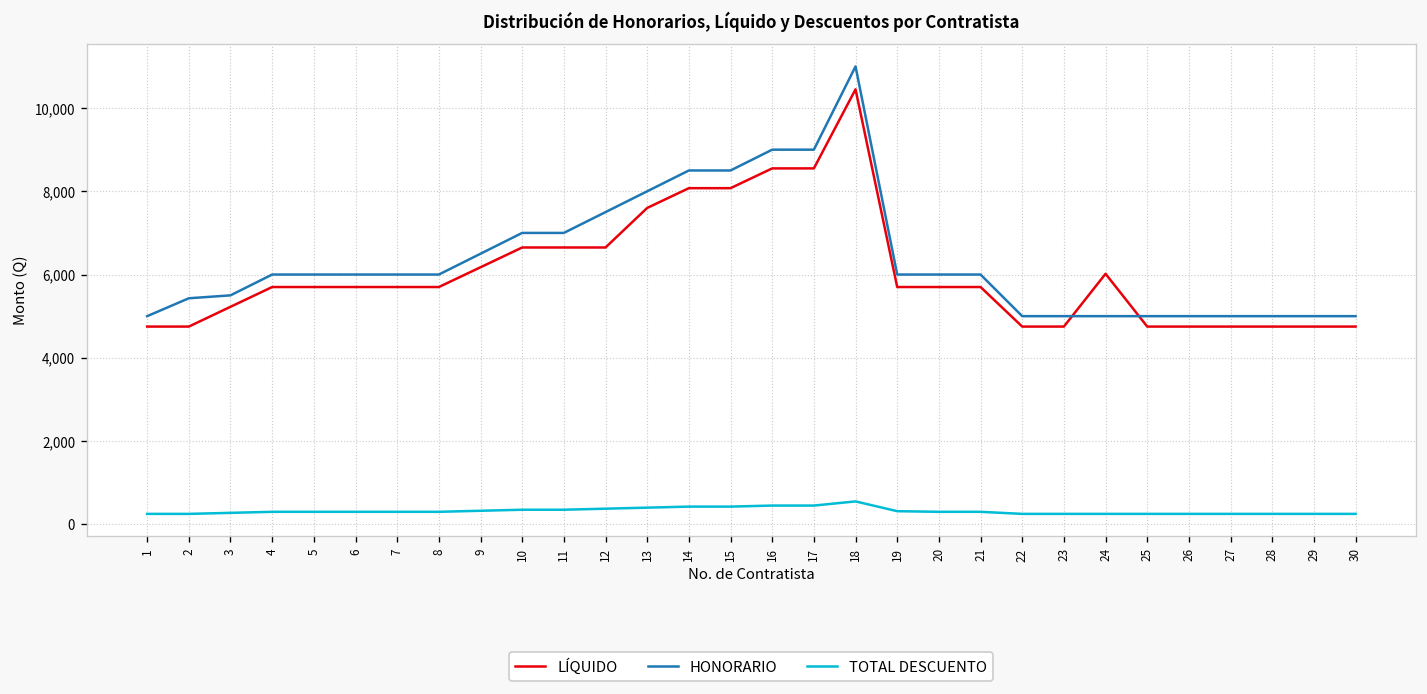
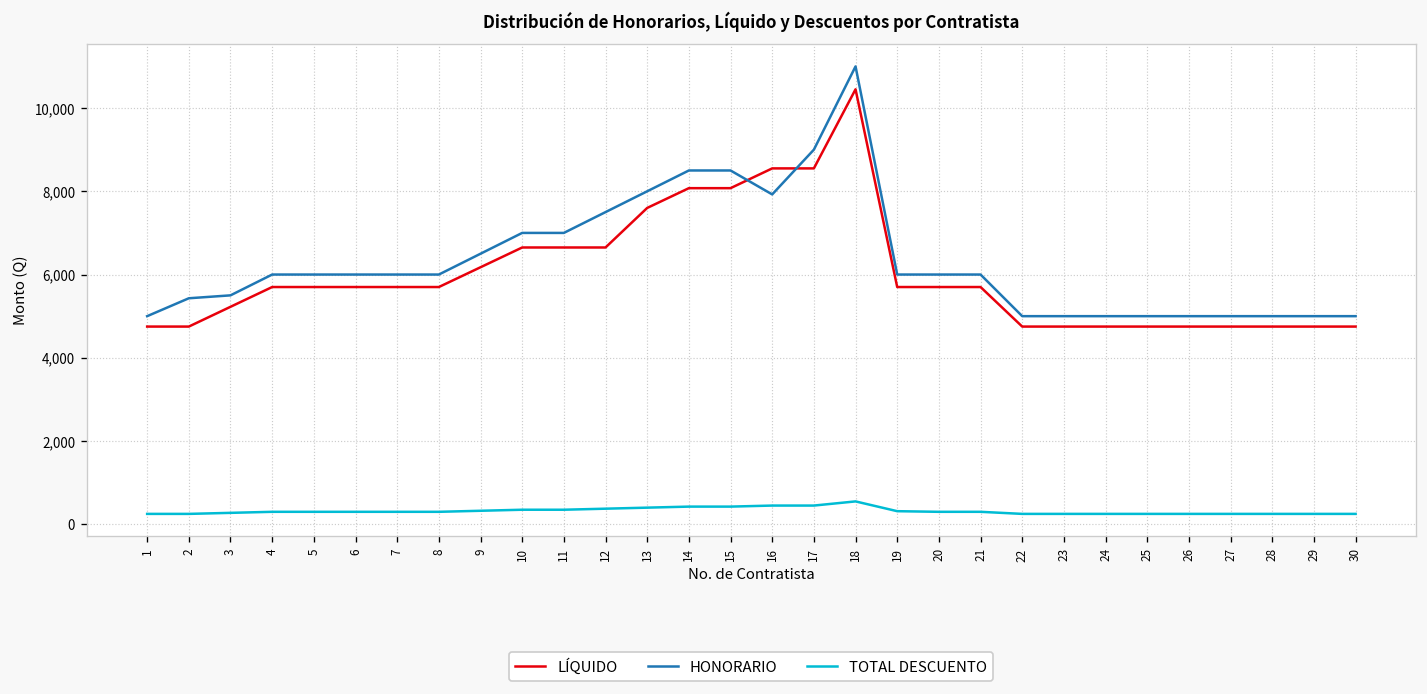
HONORARIO, 16: 9,000 -> 7,900
LÍQUIDO, 24: 6,000 -> 4,800
